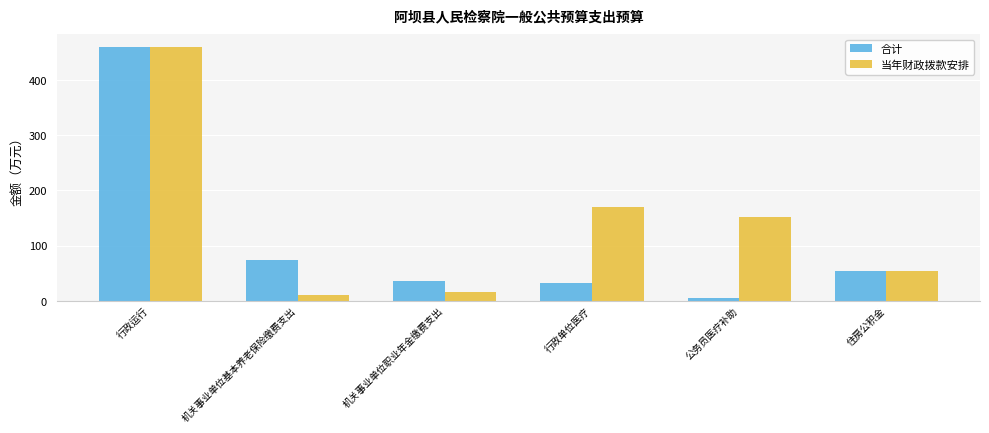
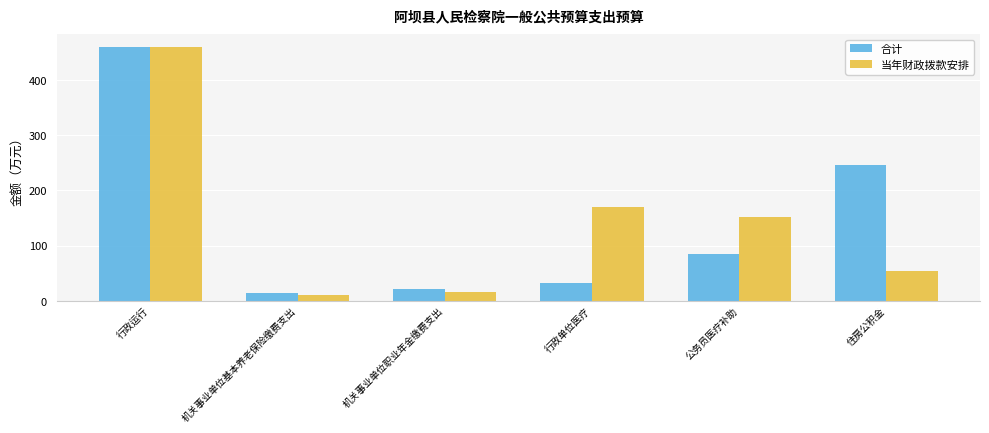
合计, 机关事业单位基本养老保险缴费支出: 70 -> 10
合计, 机关事业单位职业年金缴费支出: 40 -> 20
合计, 公务员医疗补助: 10 -> 80
合计, 住房公积金: 50 -> 250
